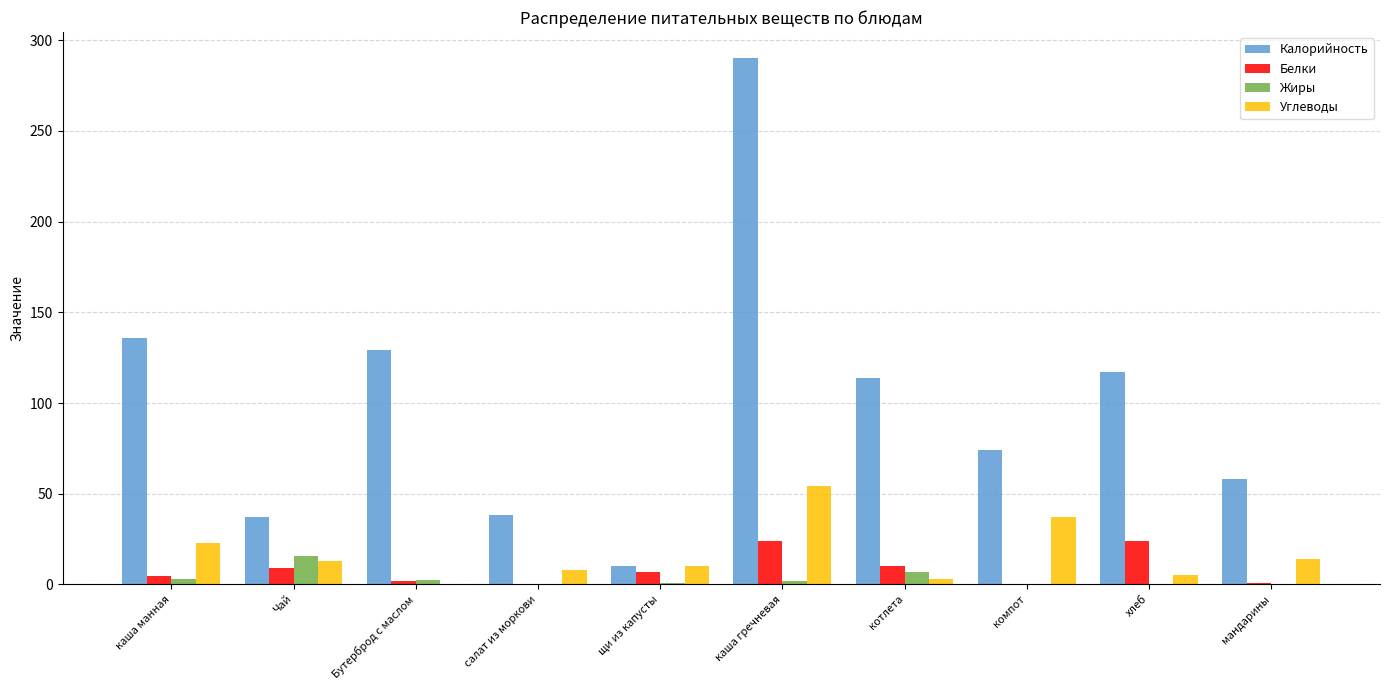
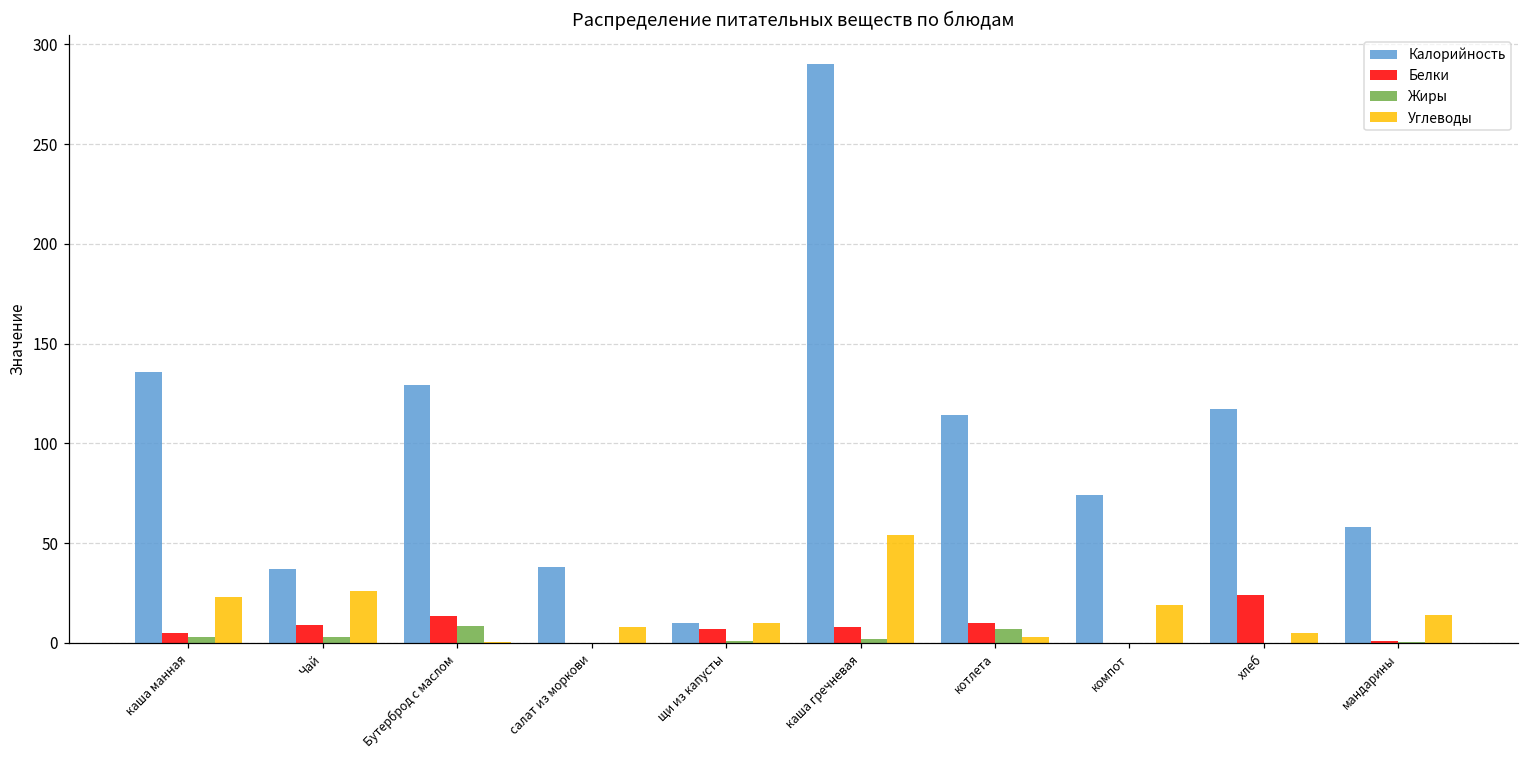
Жиры, Чай: 16 -> 3
Углеводы, Чай: 13 -> 26
Белки, Бутерброд с маслом: 2 -> 13
Жиры, Бутерброд с маслом: 3 -> 9
Белки, каша гречневая: 24 -> 8
Углеводы, компот: 37 -> 19
